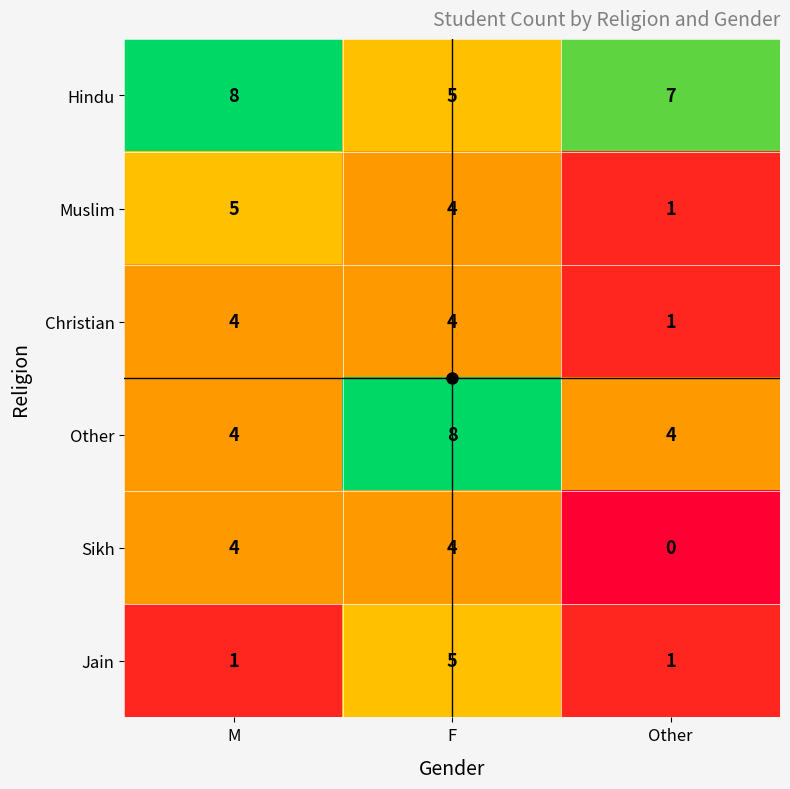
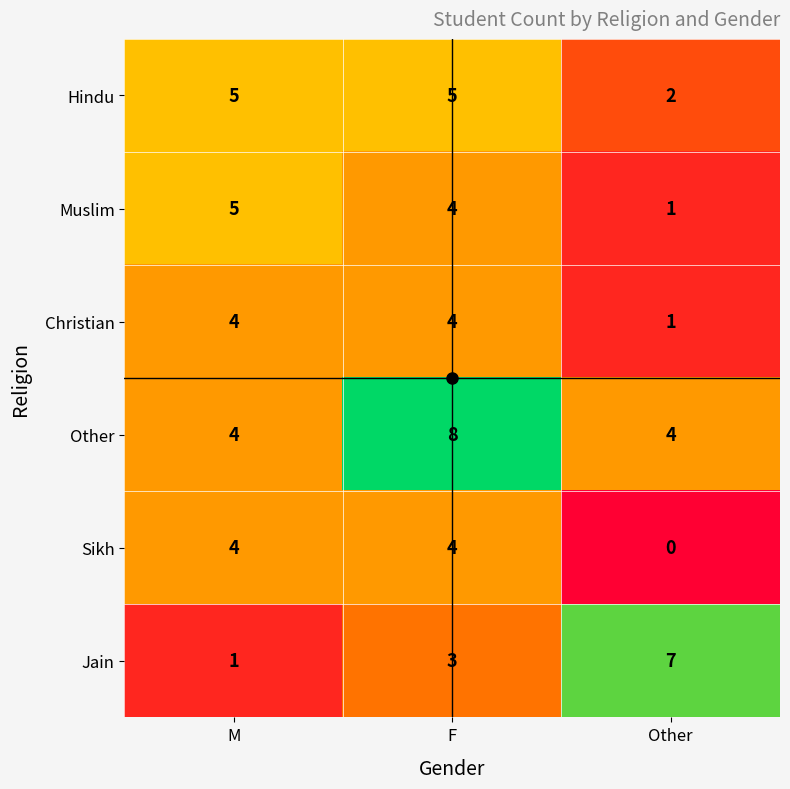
Hindu, M: 8 -> 5
Hindu, Other: 7 -> 2
Jain, F: 5 -> 3
Jain, Other: 1 -> 7
